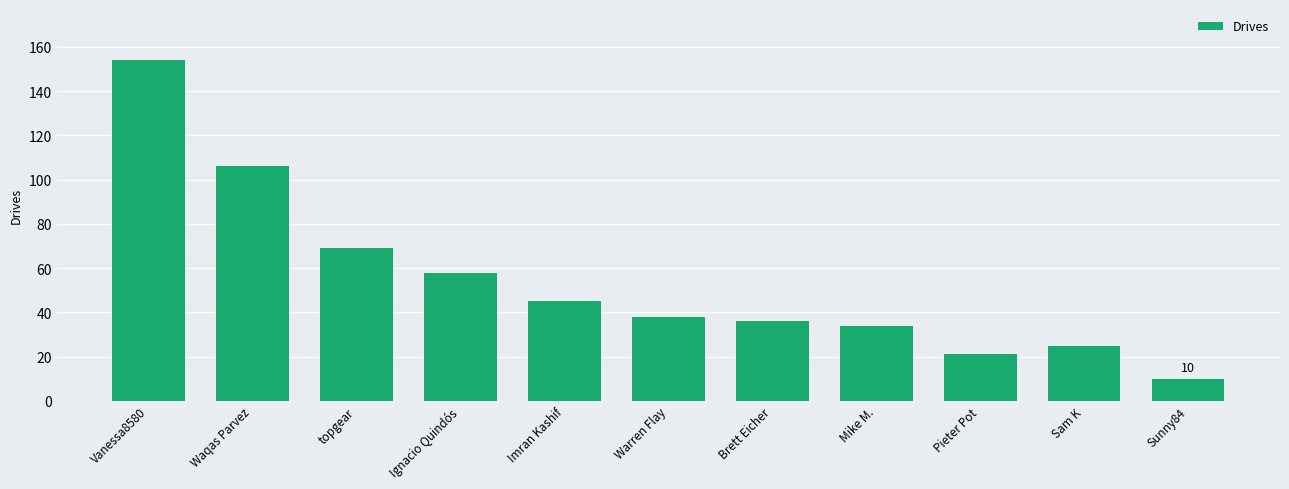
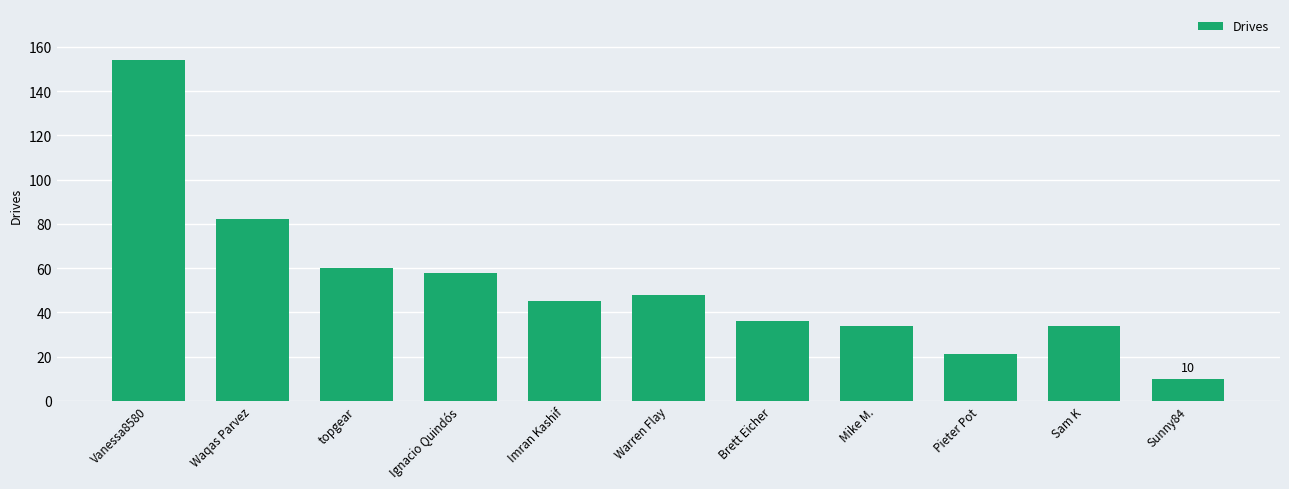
Waqas Parvez: 106 -> 82
topgear: 69 -> 60
Warren Flay: 38 -> 48
Sam K: 25 -> 34
